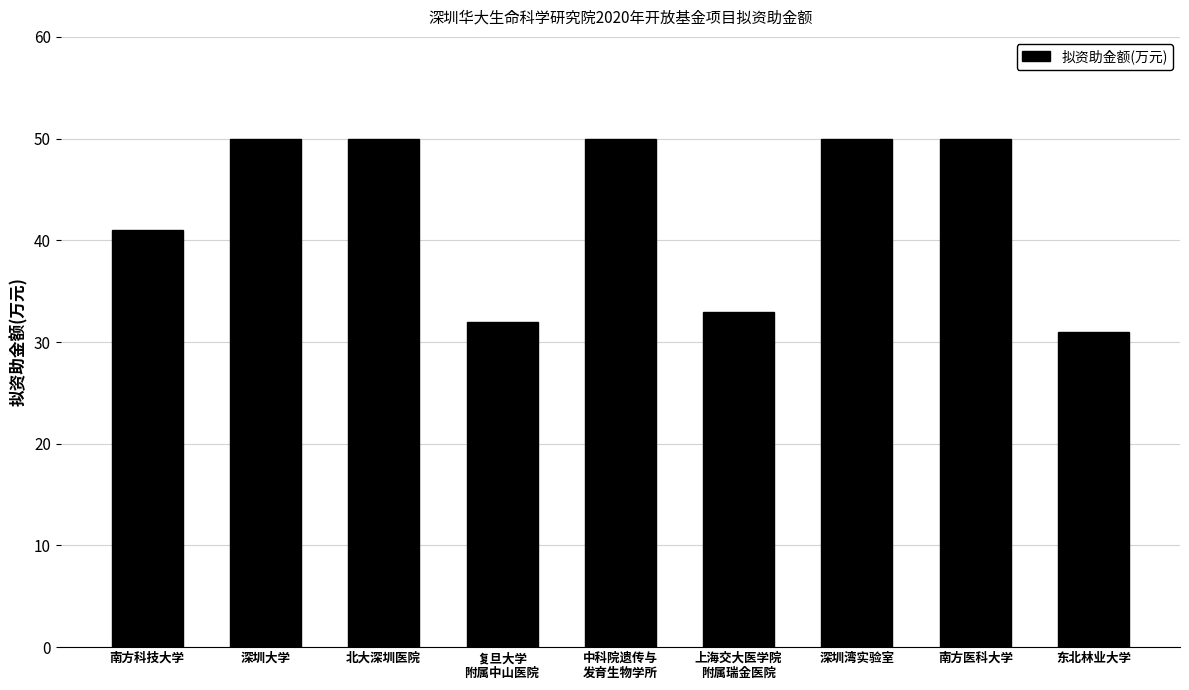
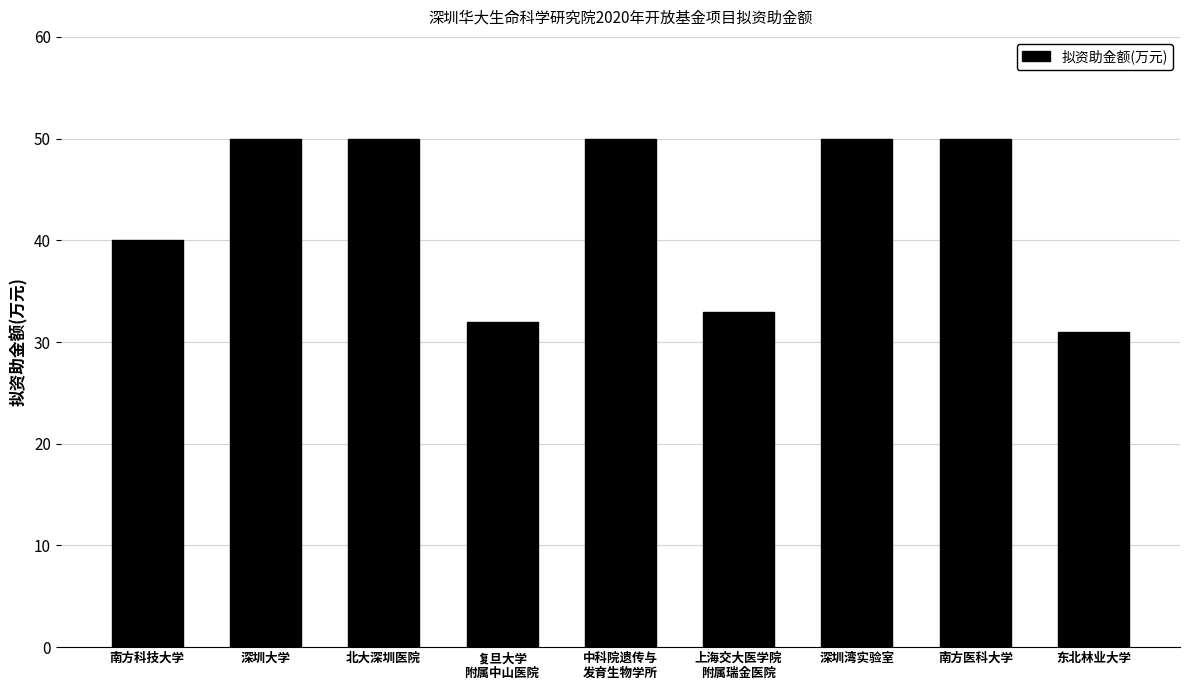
南方科技大学: 41 -> 40
